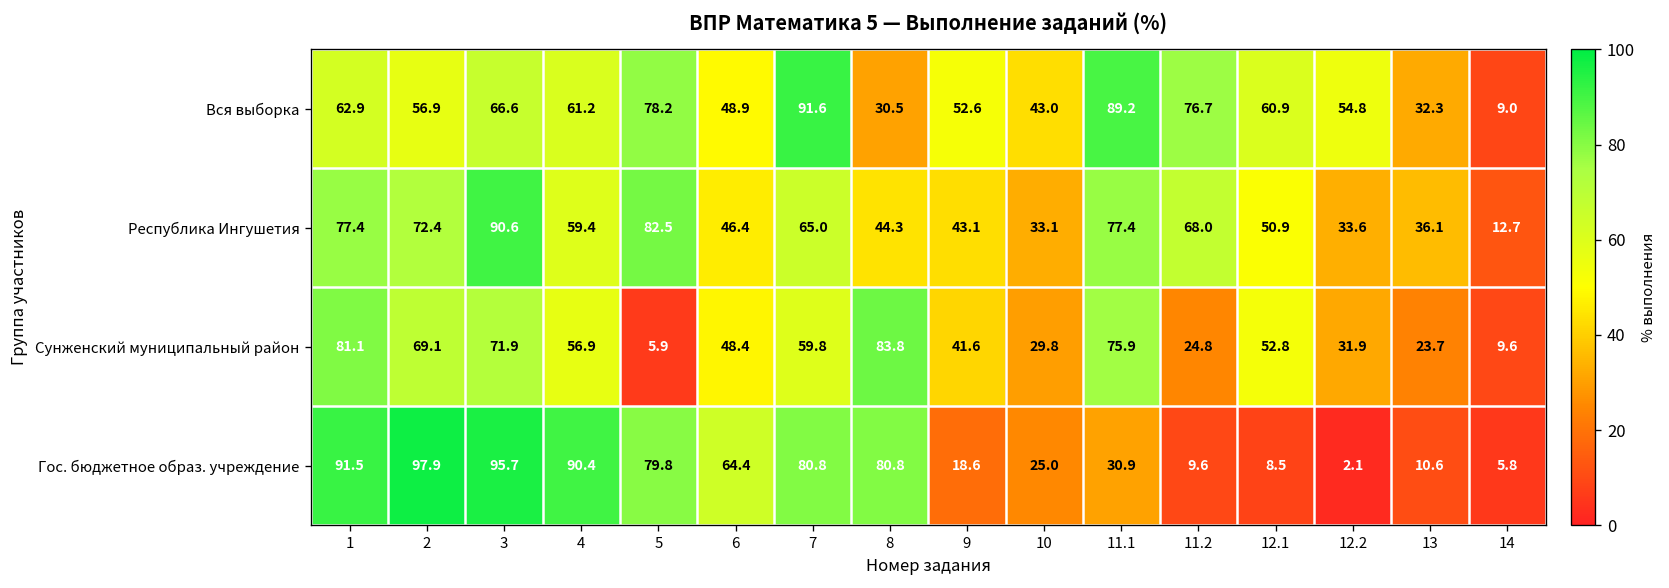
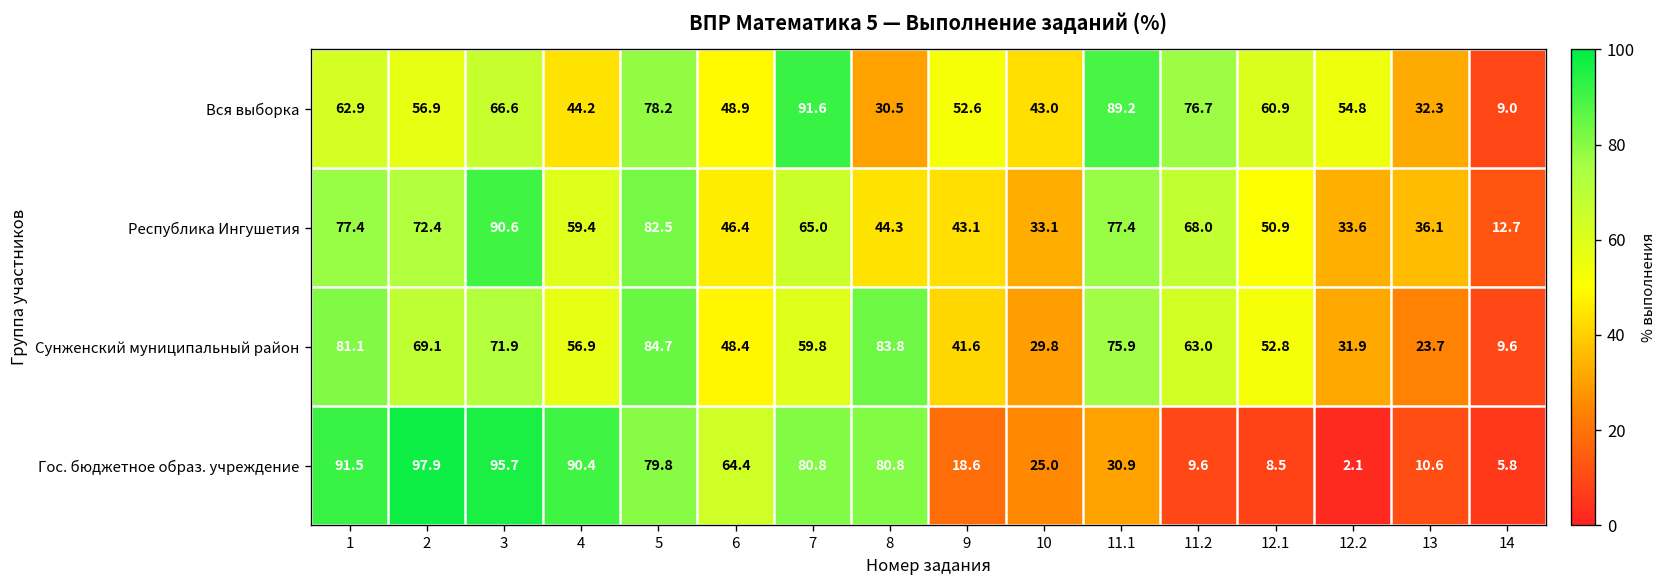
Вся выборка, 4: 61.2 -> 44.2
Сунженский муниципальный район, 5: 5.9 -> 84.7
Сунженский муниципальный район, 11.2: 24.8 -> 63.0
